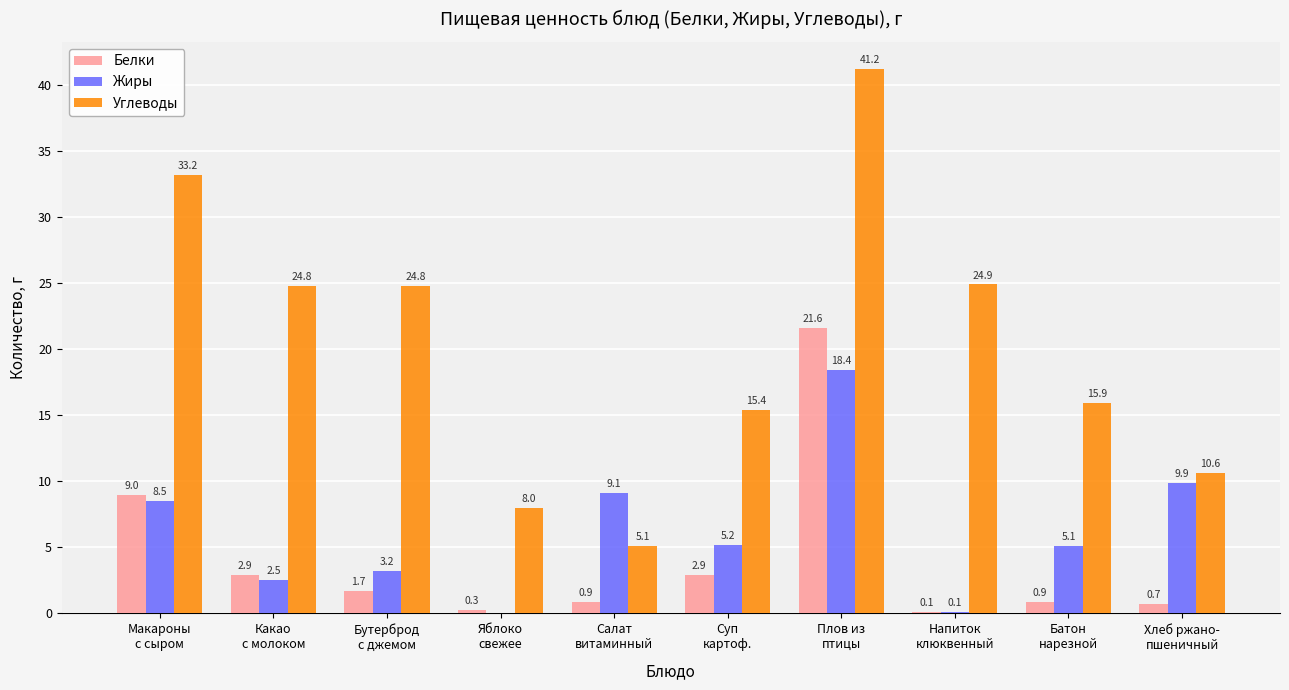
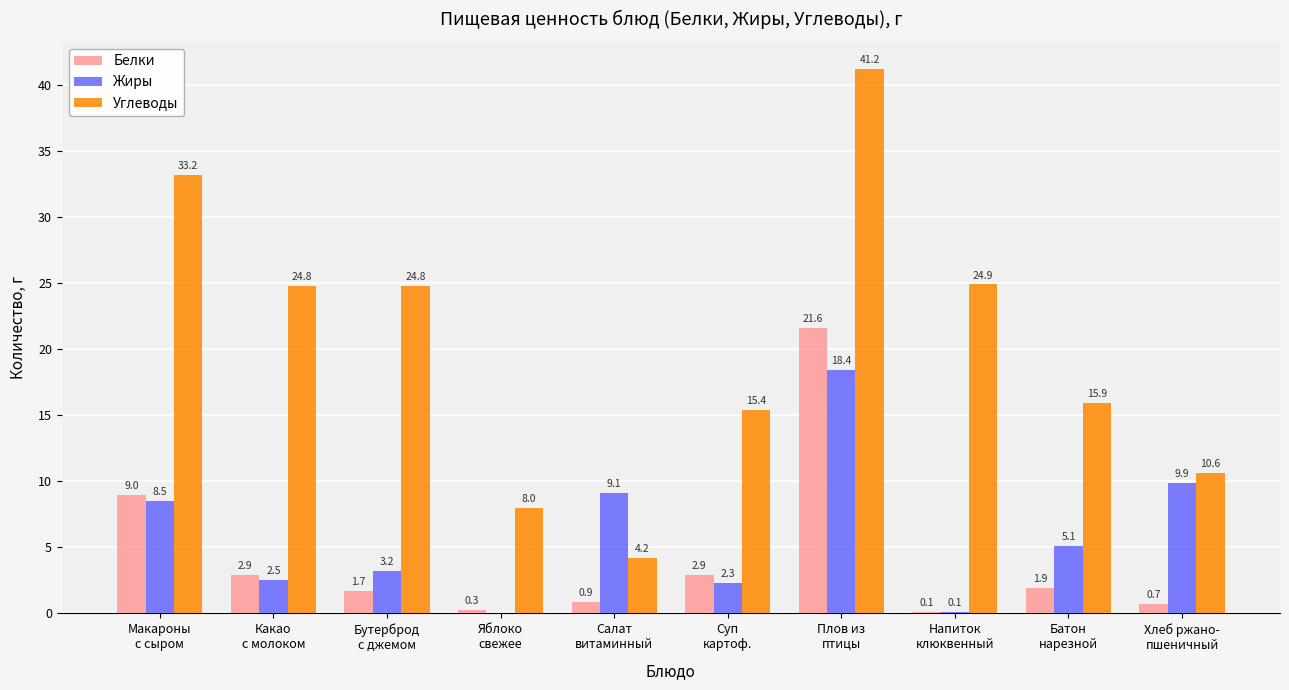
Углеводы, Салат витаминный: 5.1 -> 4.2
Жиры, Суп картоф.: 5.2 -> 2.3
Белки, Батон нарезной: 0.9 -> 1.9
